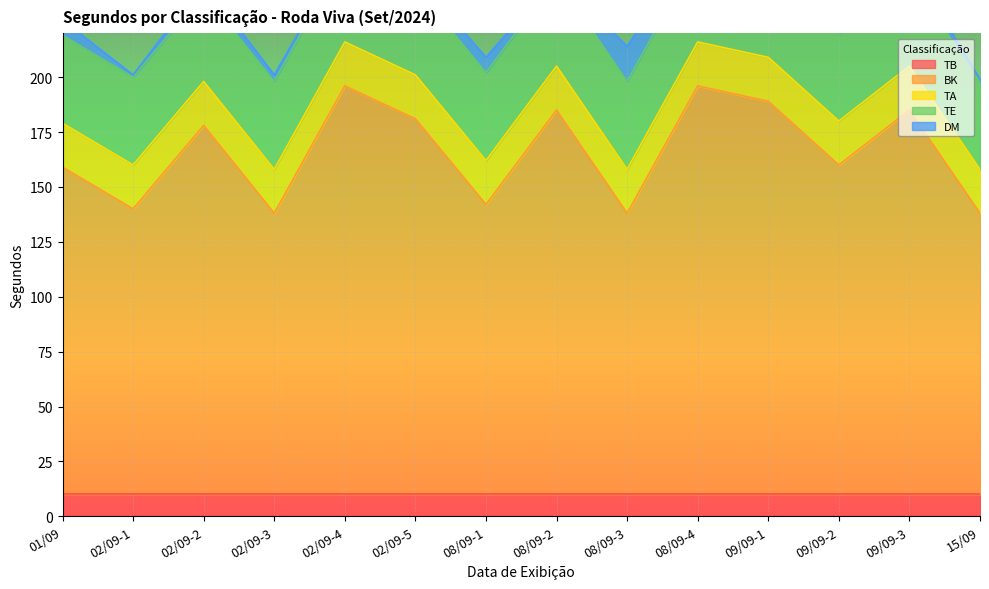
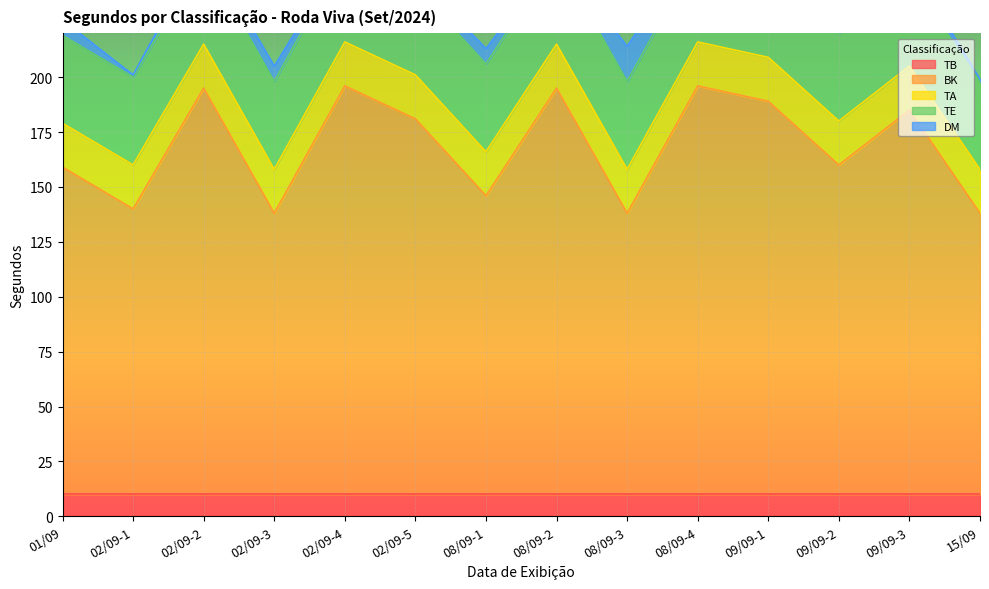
BK, 02/09-2: 178 -> 195
DM, 02/09-3: 3 -> 7
BK, 08/09-1: 142 -> 146
BK, 08/09-2: 185 -> 195
